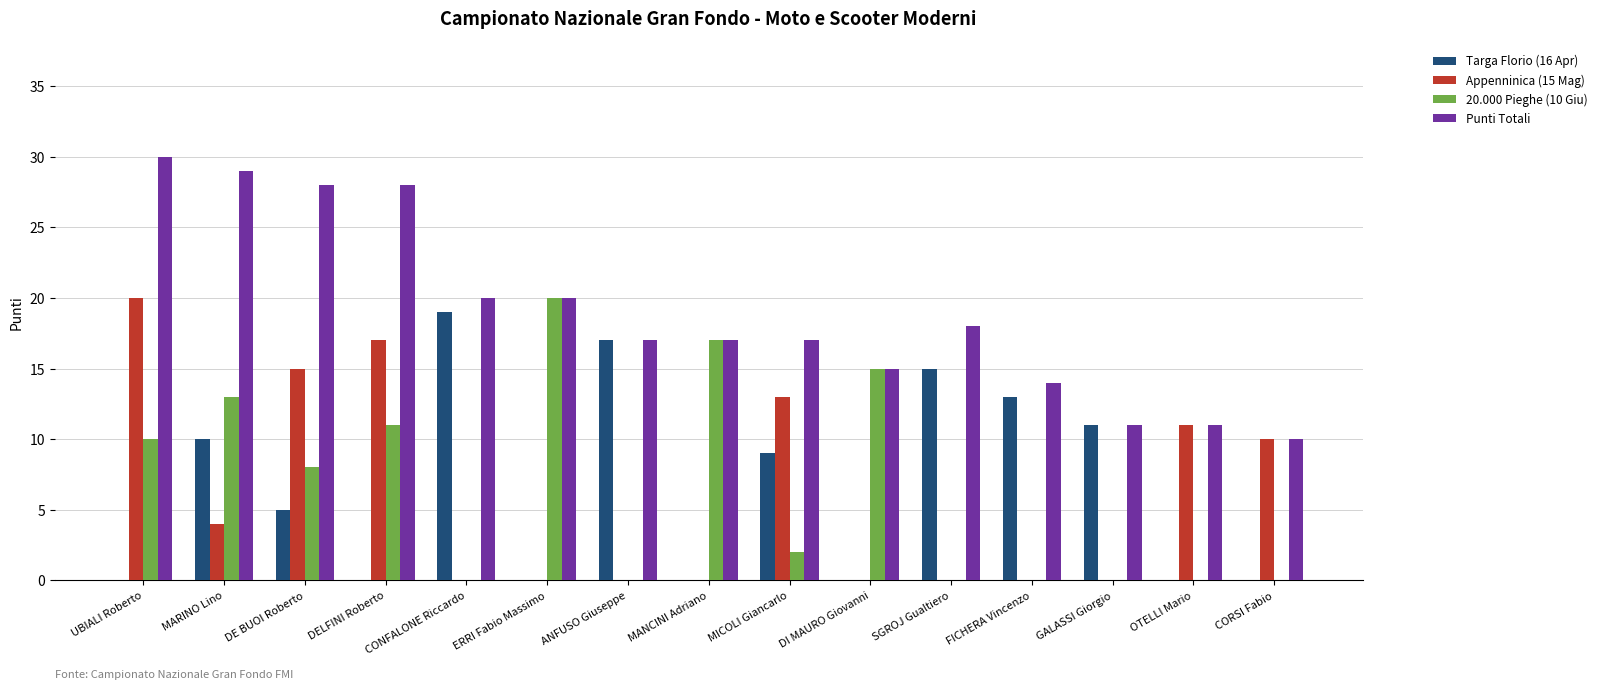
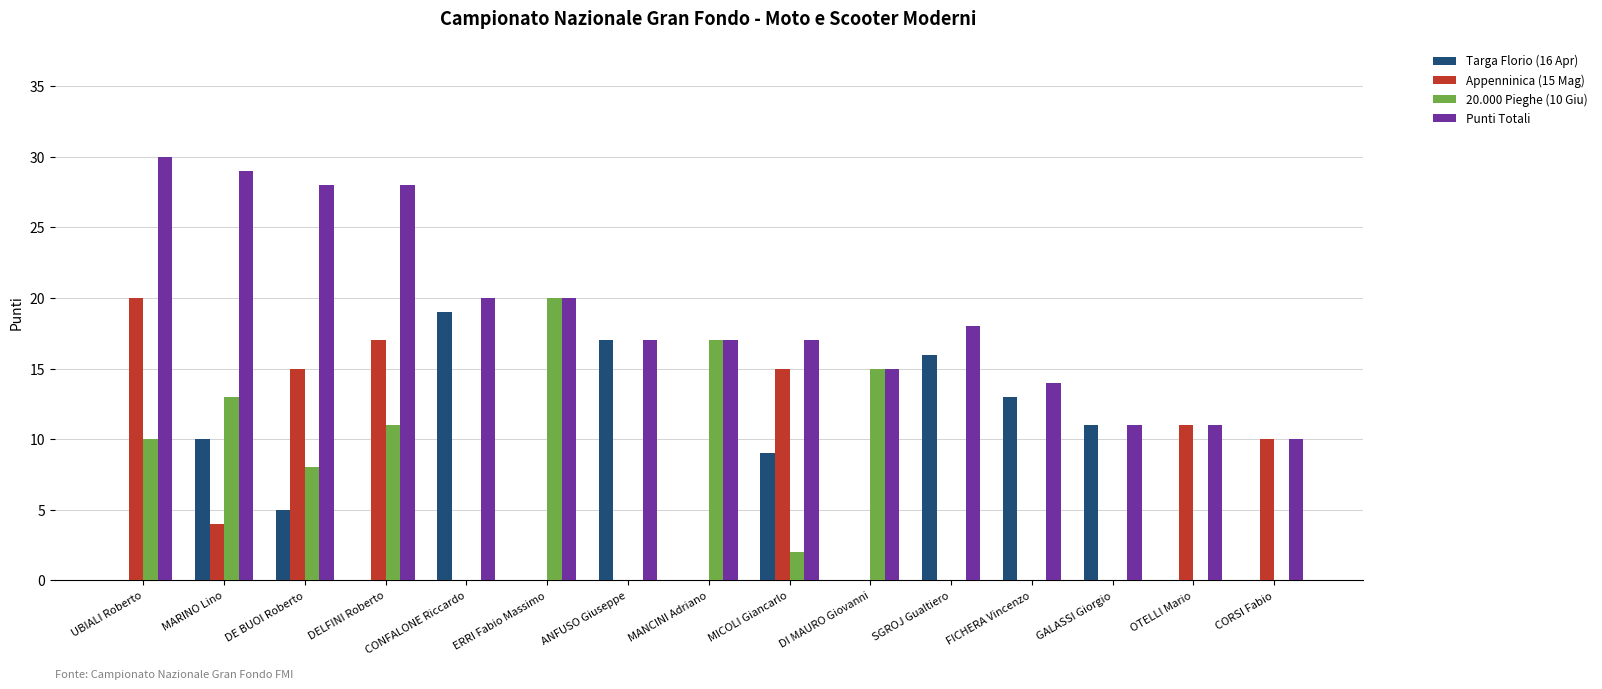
Appenninica (15 Mag), MICOLI Giancarlo: 13 -> 15
Targa Florio (16 Apr), SGROJ Gualtiero: 15 -> 16
